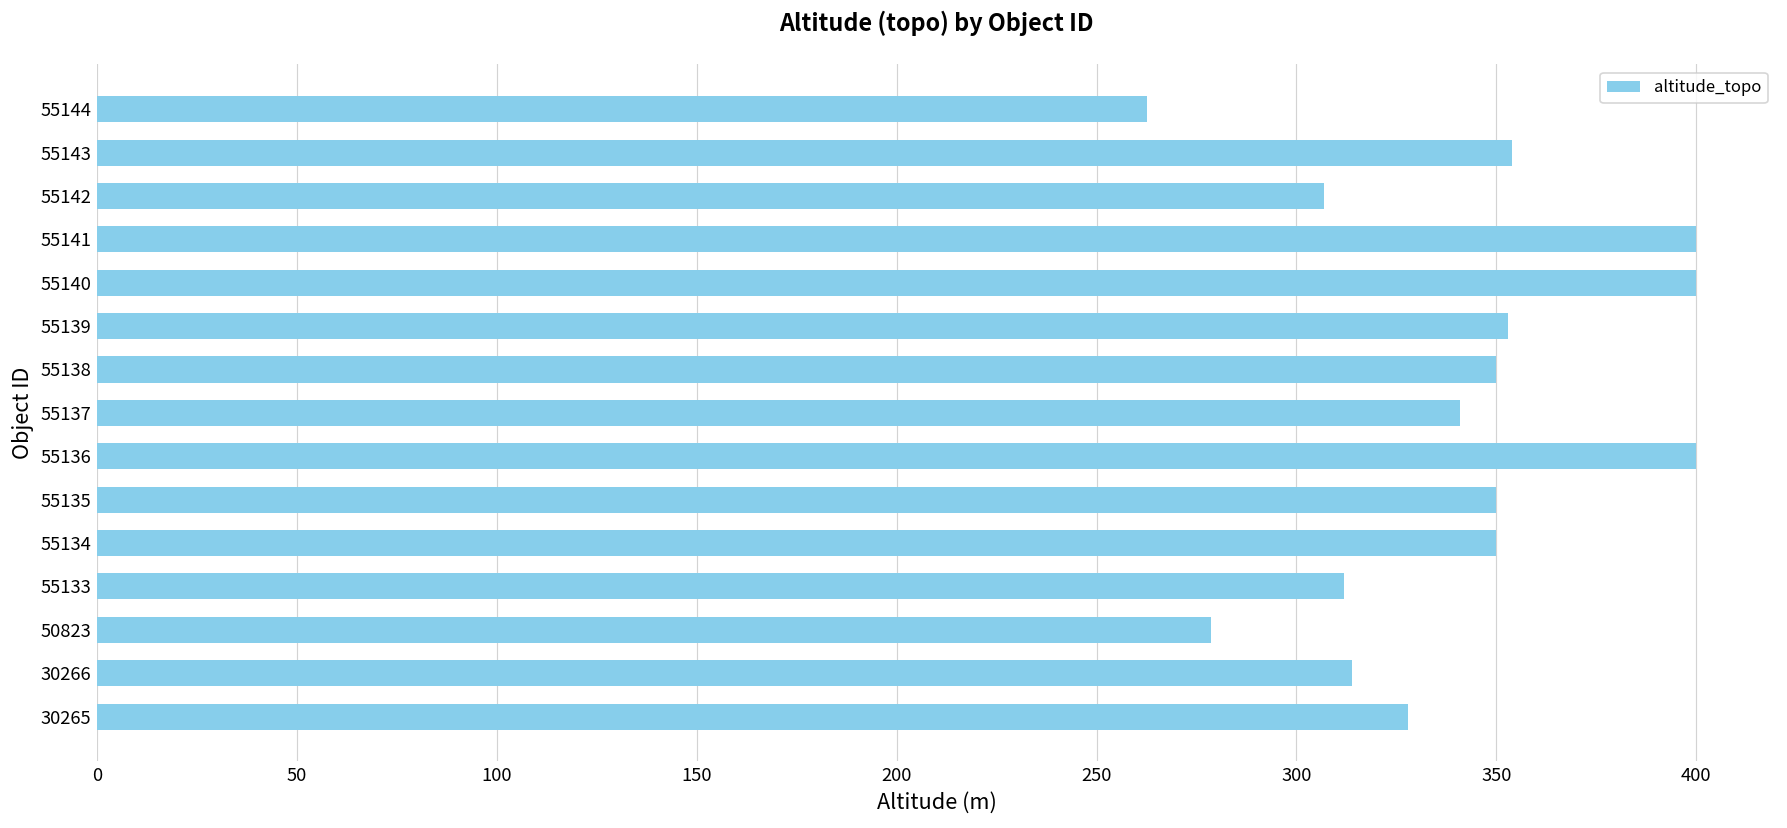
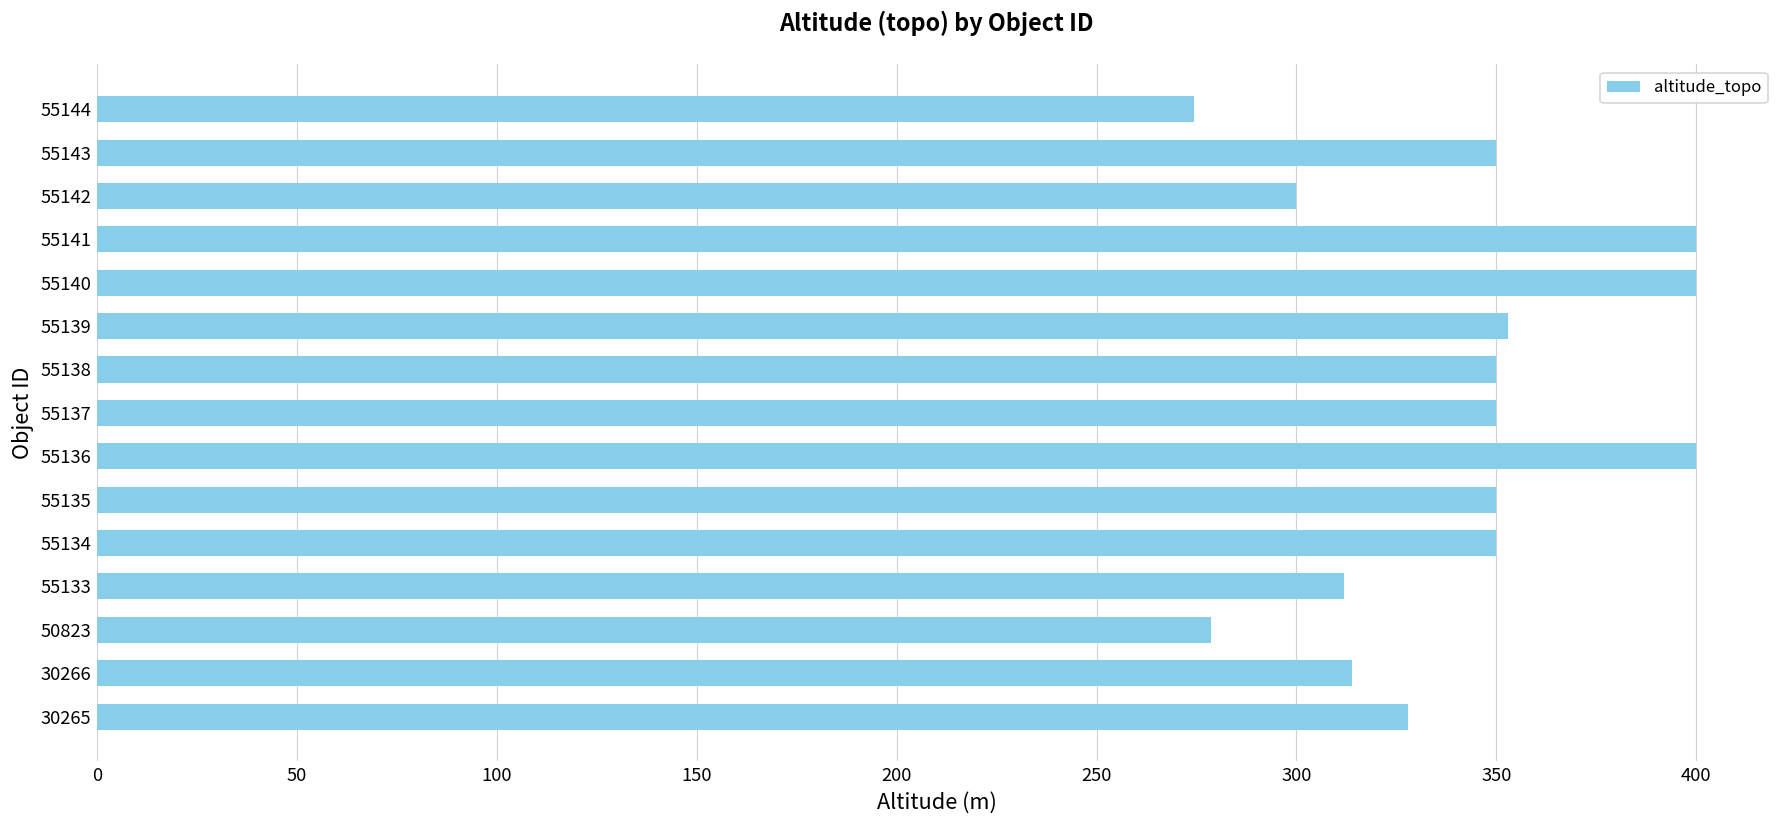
55144: 263 -> 274
55143: 354 -> 350
55142: 307 -> 300
55137: 341 -> 350
